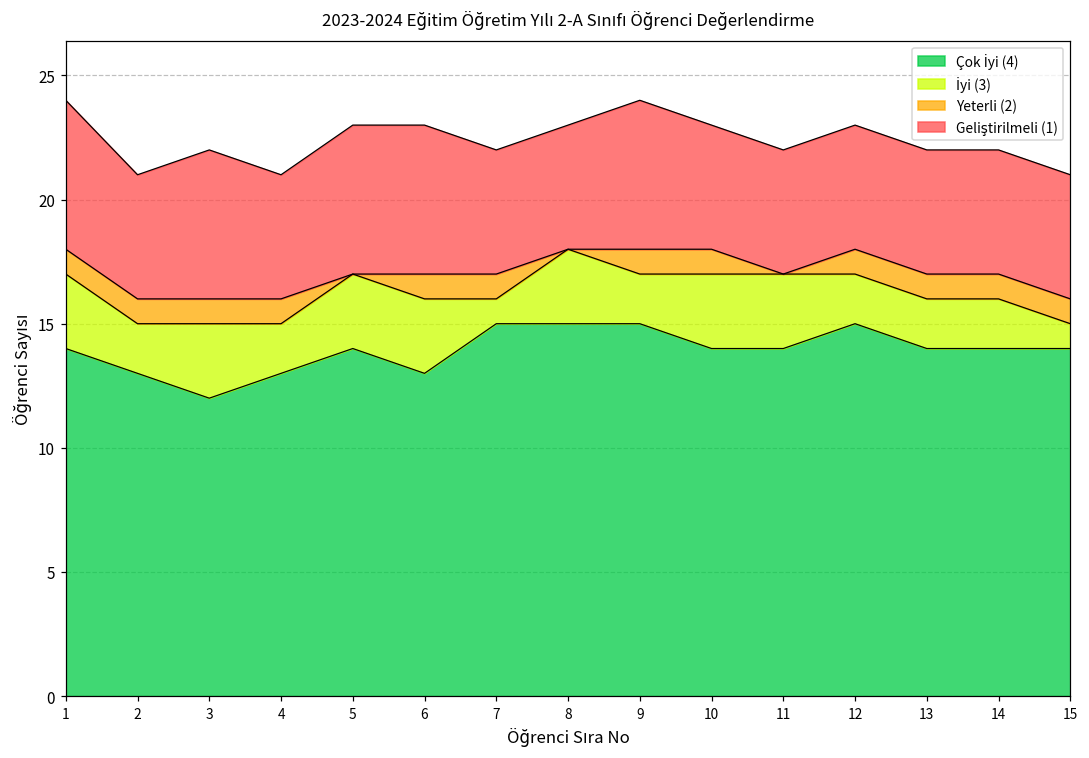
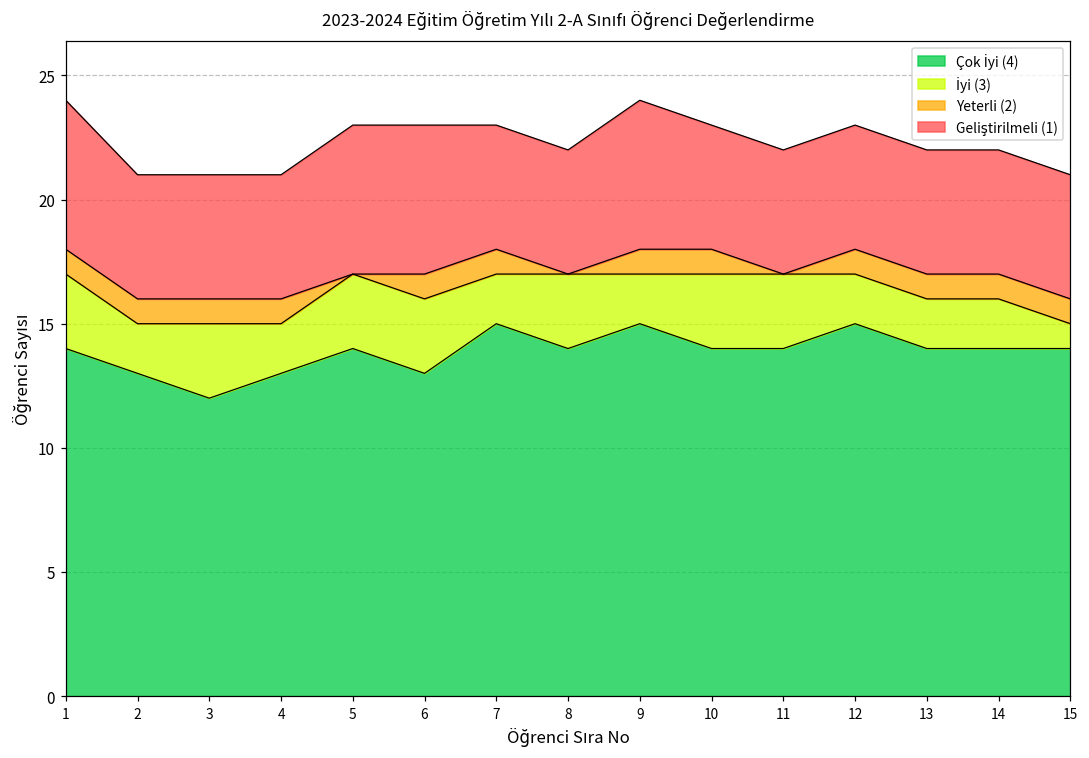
Geliştirilmeli (1), 3: 6 -> 5
İyi (3), 7: 1 -> 2
Çok İyi (4), 8: 15 -> 14
